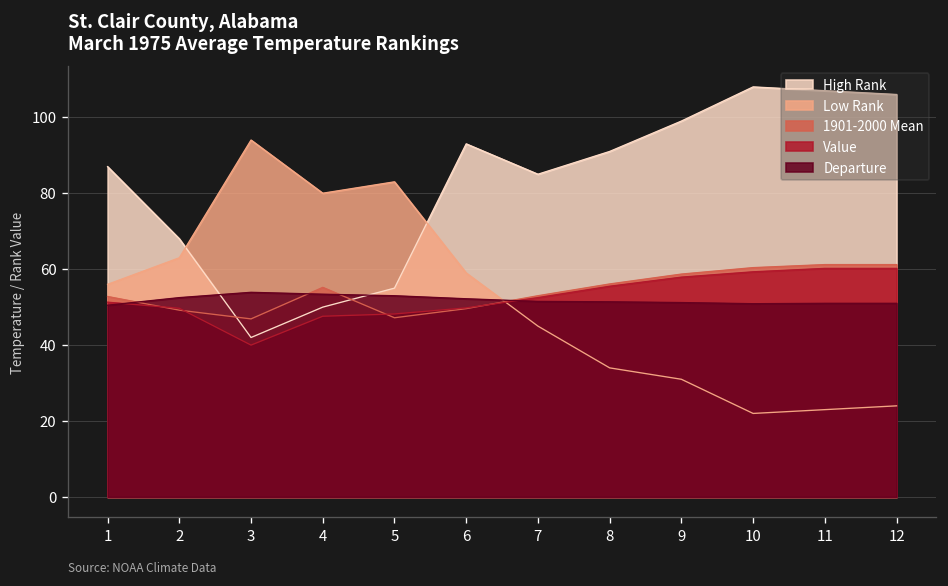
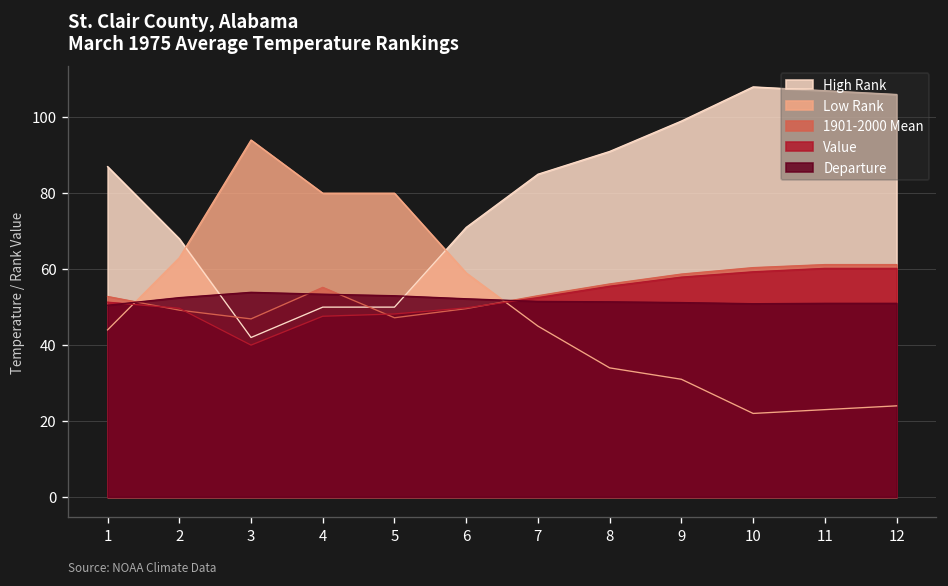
Low Rank, 1: 56 -> 44
High Rank, 5: 55 -> 50
Low Rank, 5: 83 -> 80
High Rank, 6: 93 -> 71
